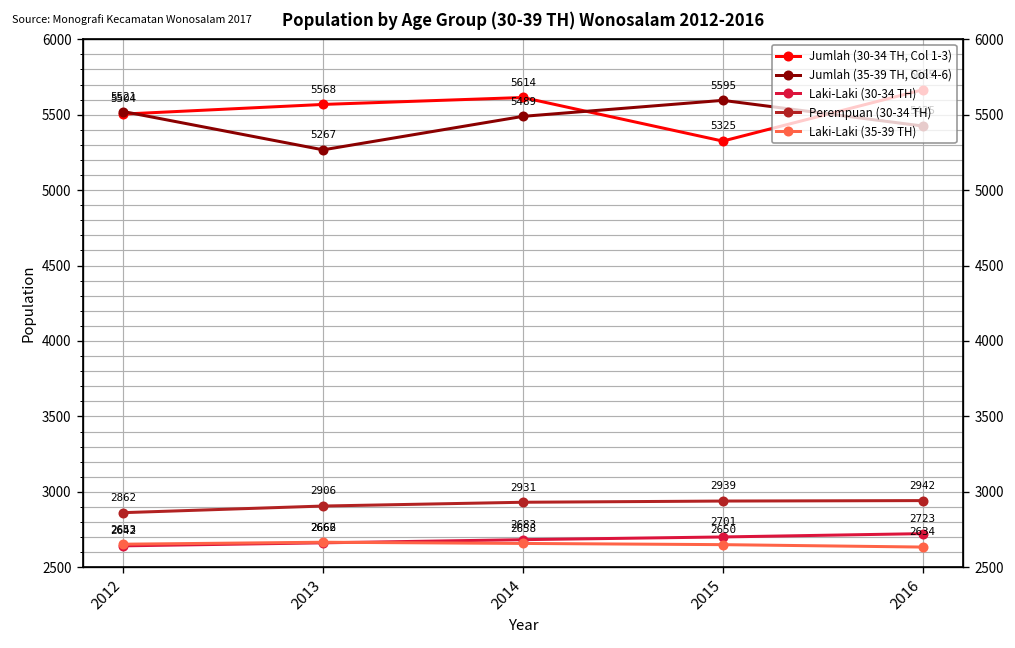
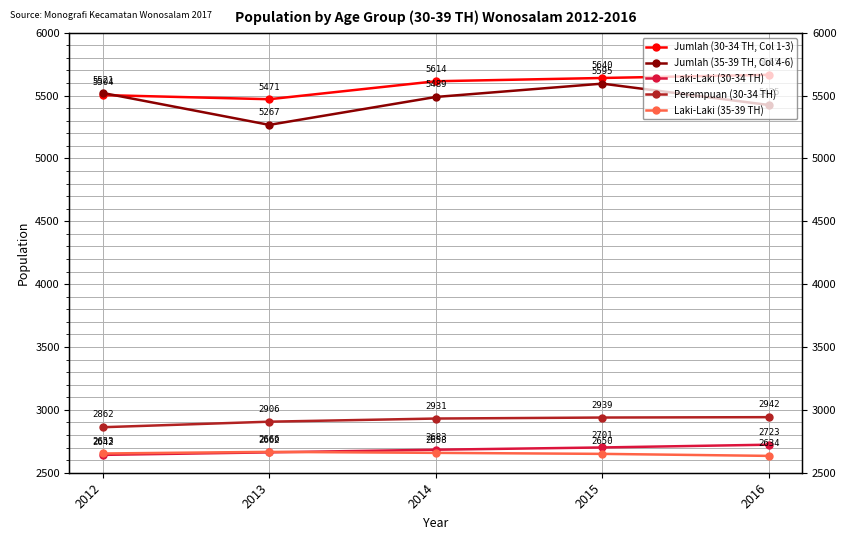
Jumlah (30-34 TH, Col 1-3), 2013: 5568 -> 5471
Jumlah (30-34 TH, Col 1-3), 2015: 5325 -> 5640
